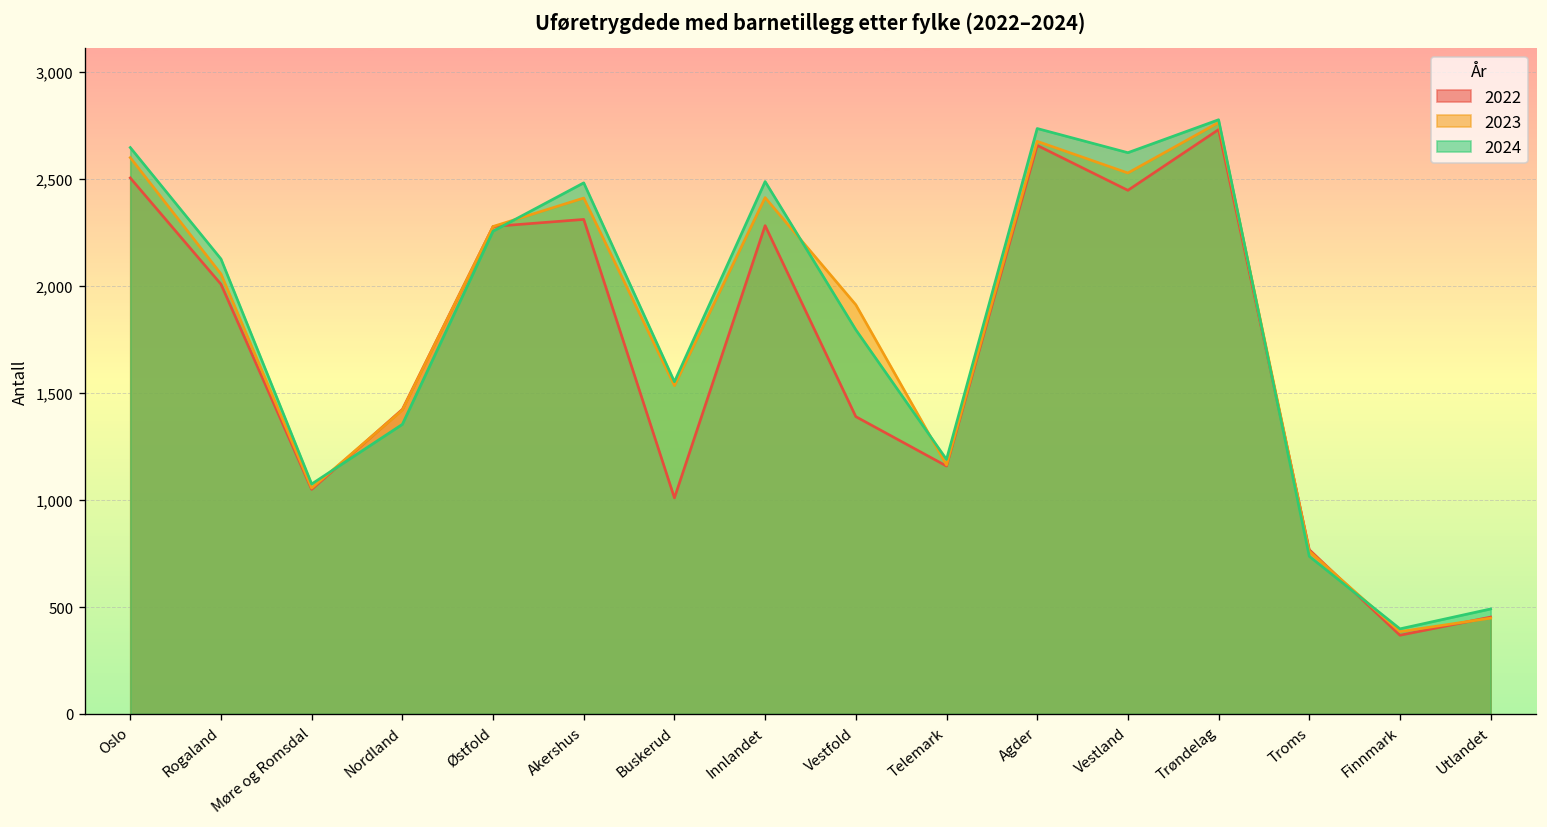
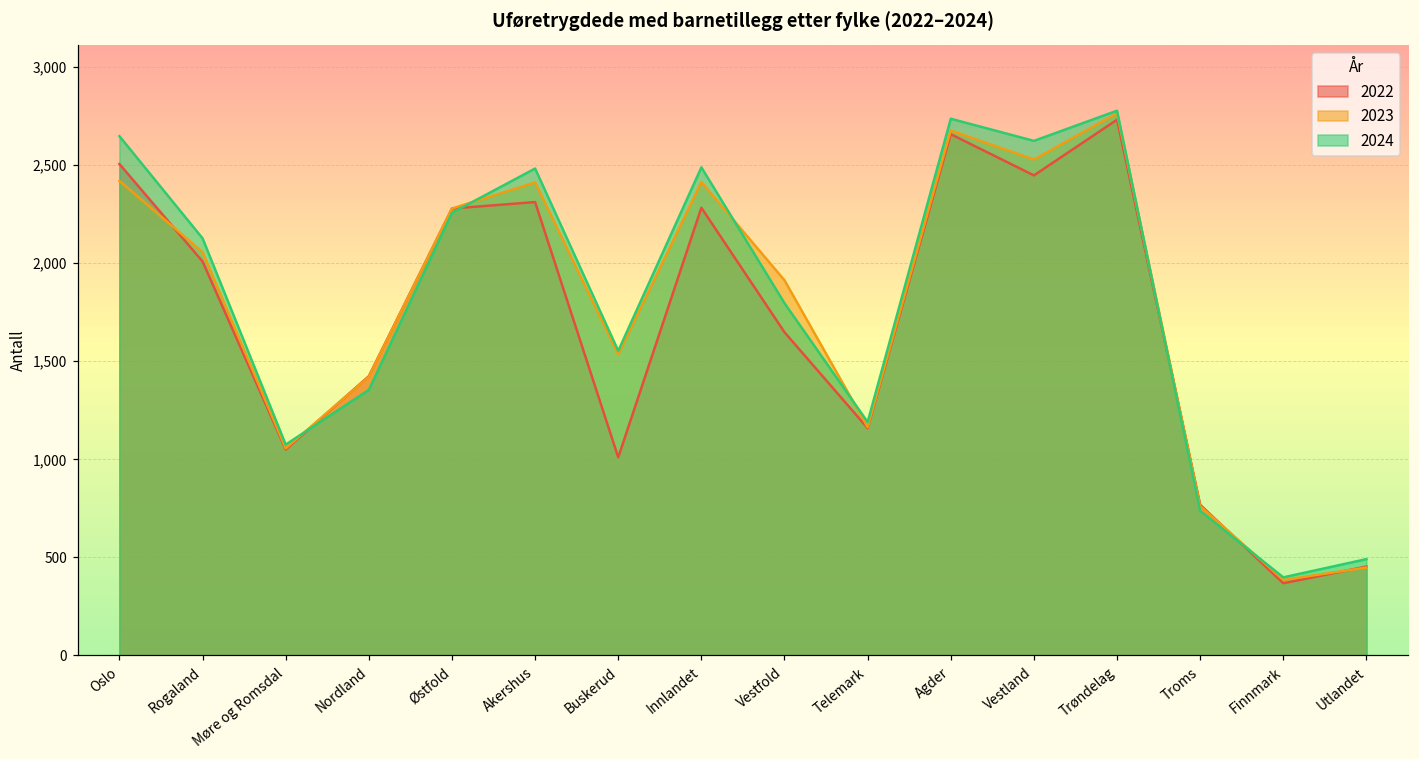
2023, Oslo: 2,600 -> 2,420
2022, Vestfold: 1,390 -> 1,650
